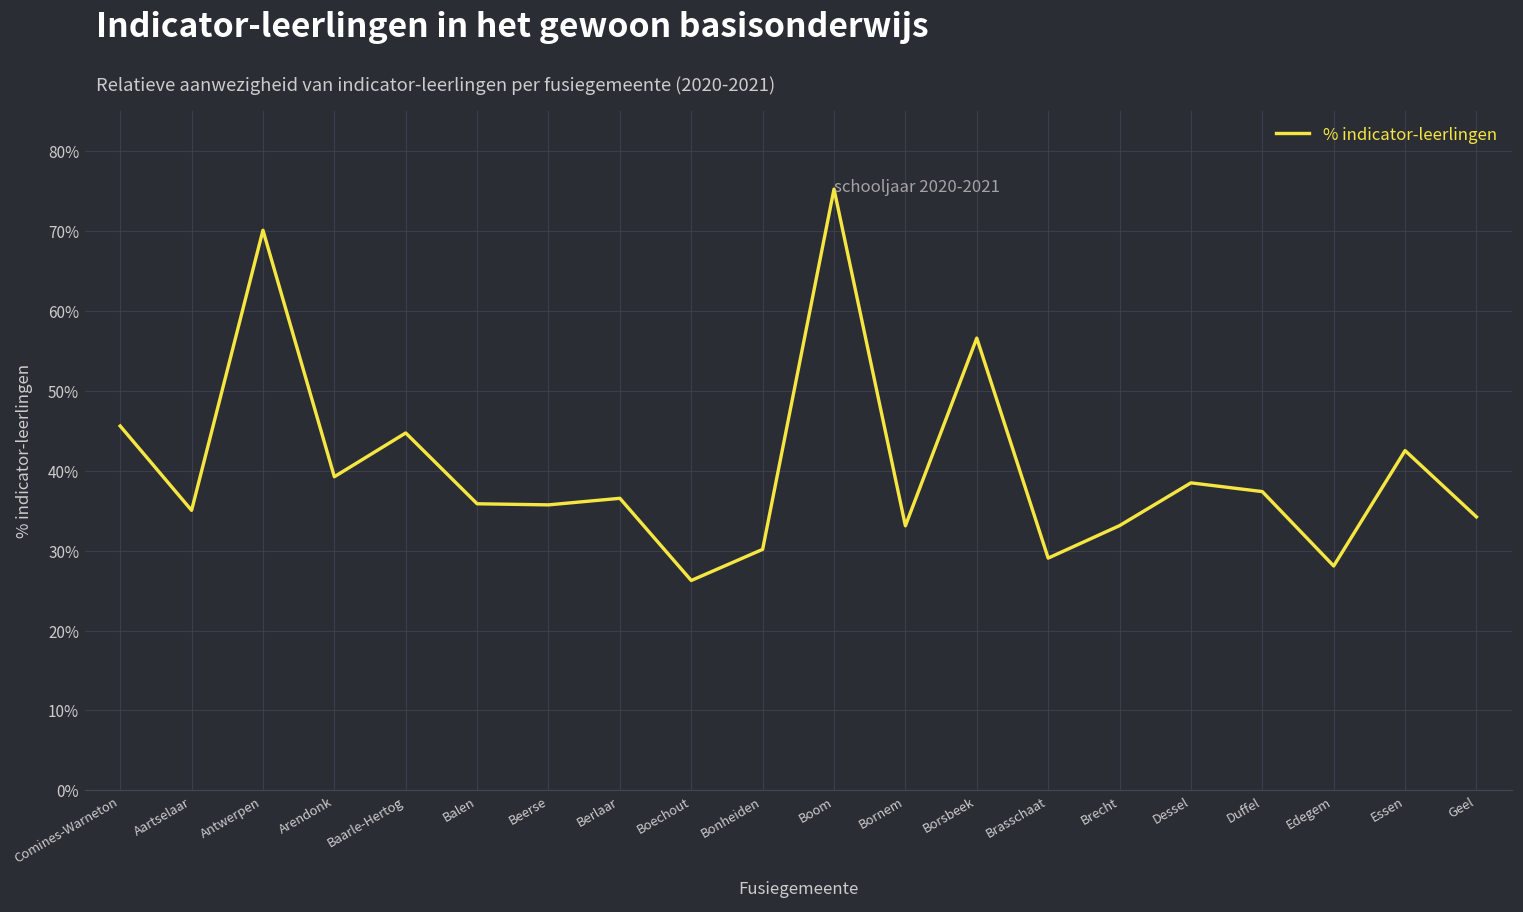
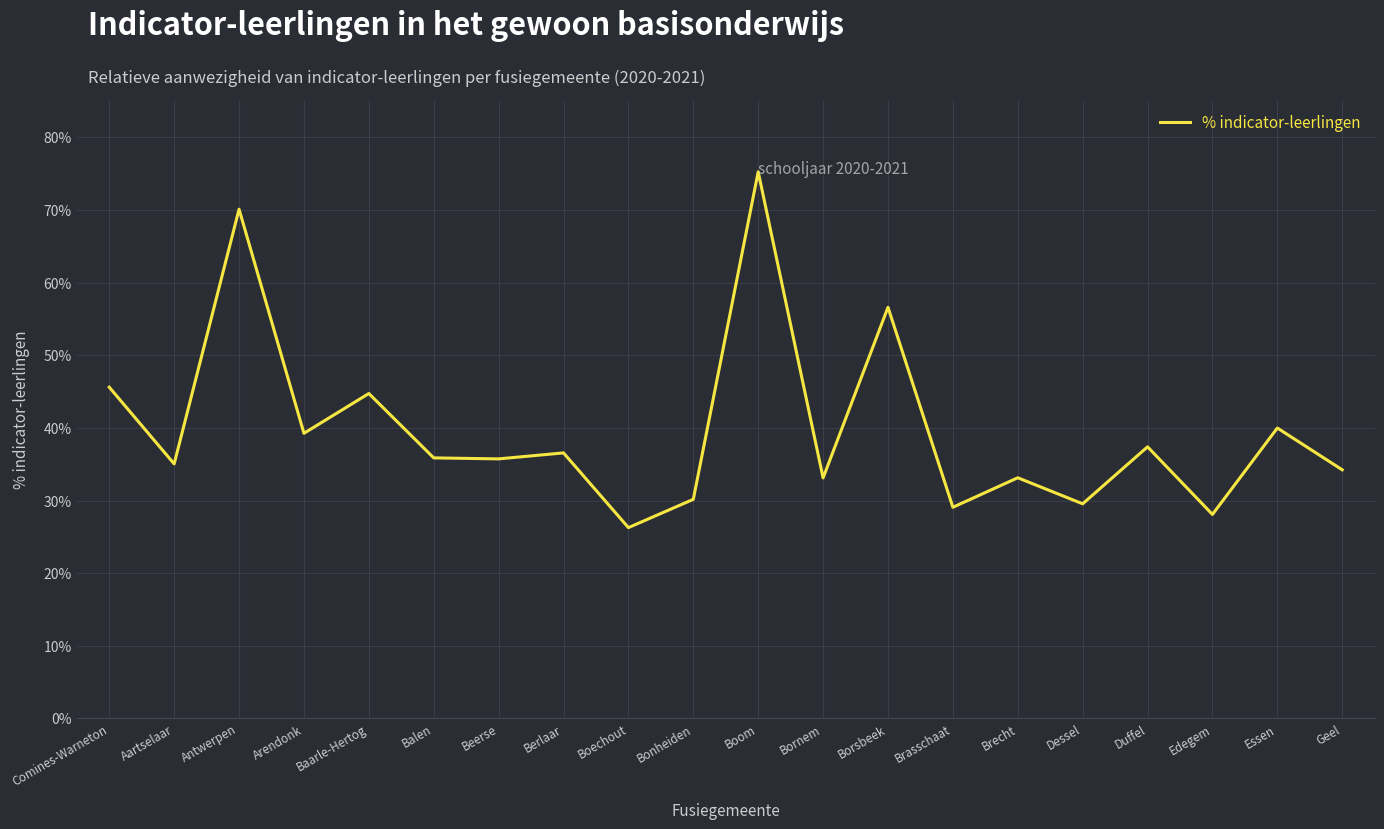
Dessel: 38% -> 30%
Essen: 43% -> 40%
